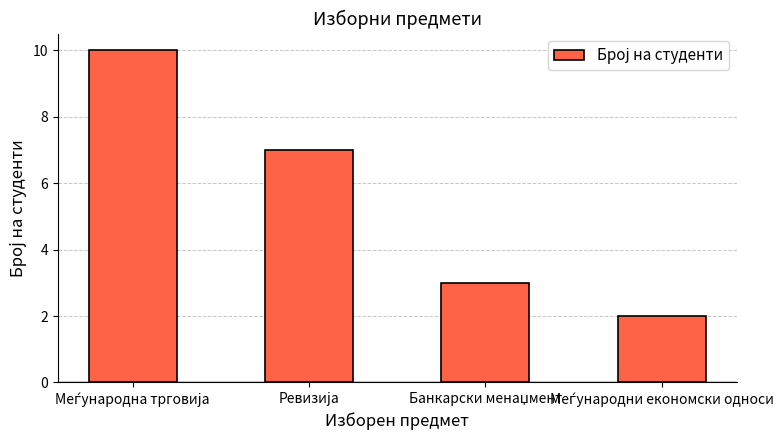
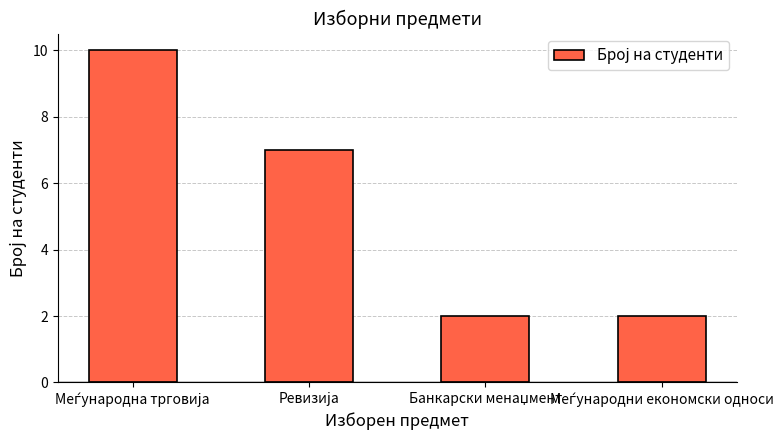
Банкарски менаџмент: 3 -> 2
